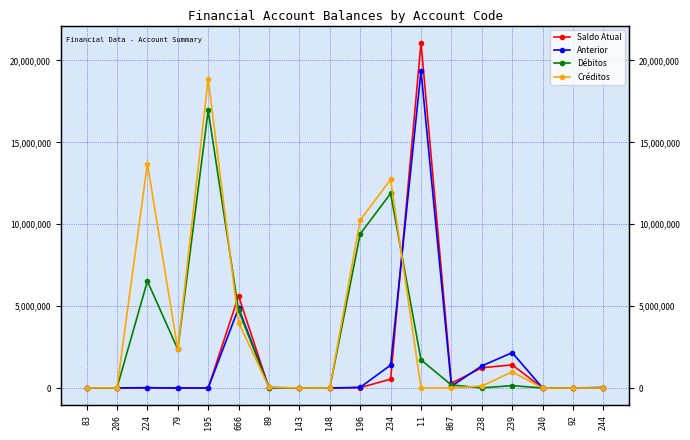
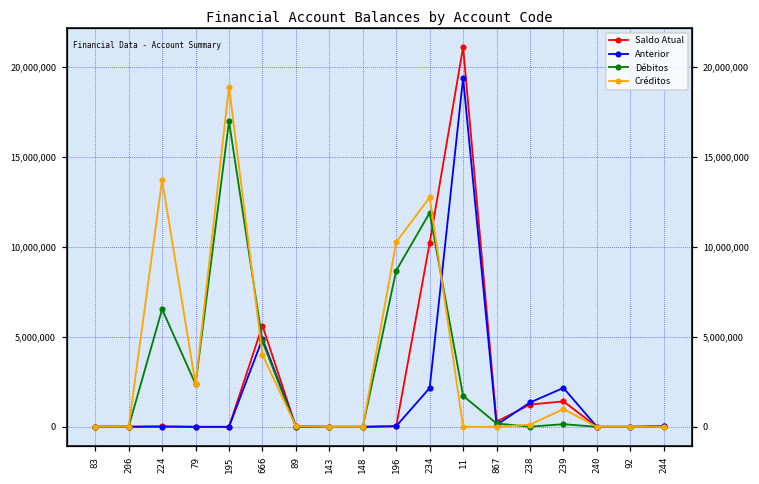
Débitos, 196: 9,400,000 -> 8,700,000
Saldo Atual, 234: 500,000 -> 10,200,000
Anterior, 234: 1,400,000 -> 2,200,000
